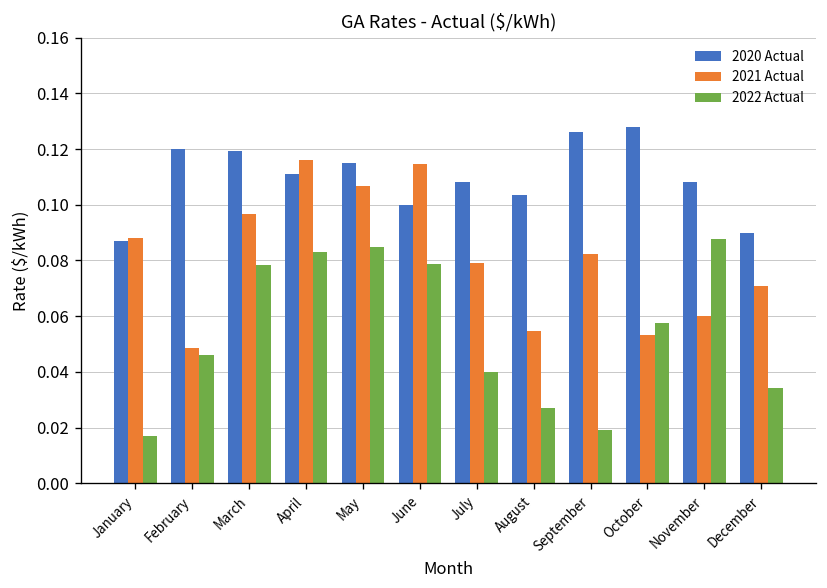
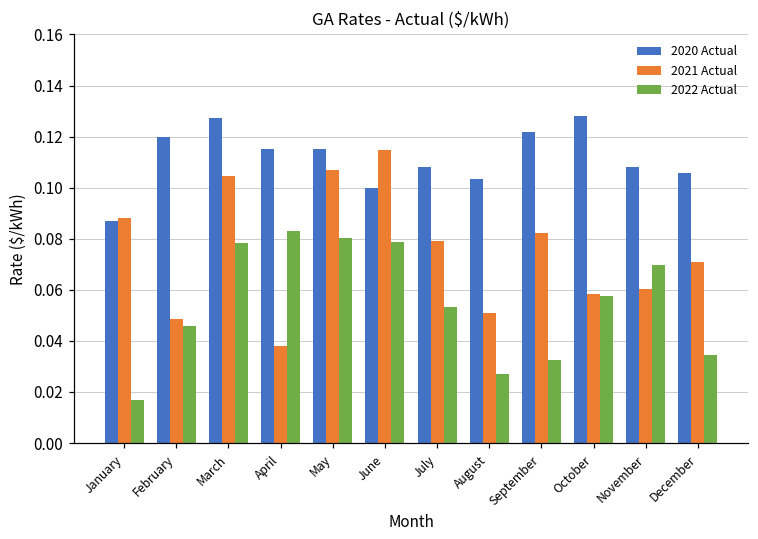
2020 Actual, March: 0.119 -> 0.127
2021 Actual, March: 0.097 -> 0.105
2020 Actual, April: 0.111 -> 0.115
2021 Actual, April: 0.116 -> 0.038
2022 Actual, May: 0.085 -> 0.080
2022 Actual, July: 0.040 -> 0.053
2021 Actual, August: 0.055 -> 0.051
2020 Actual, September: 0.126 -> 0.122
2022 Actual, September: 0.019 -> 0.032
2021 Actual, October: 0.053 -> 0.058
2022 Actual, November: 0.088 -> 0.070
2020 Actual, December: 0.090 -> 0.106
